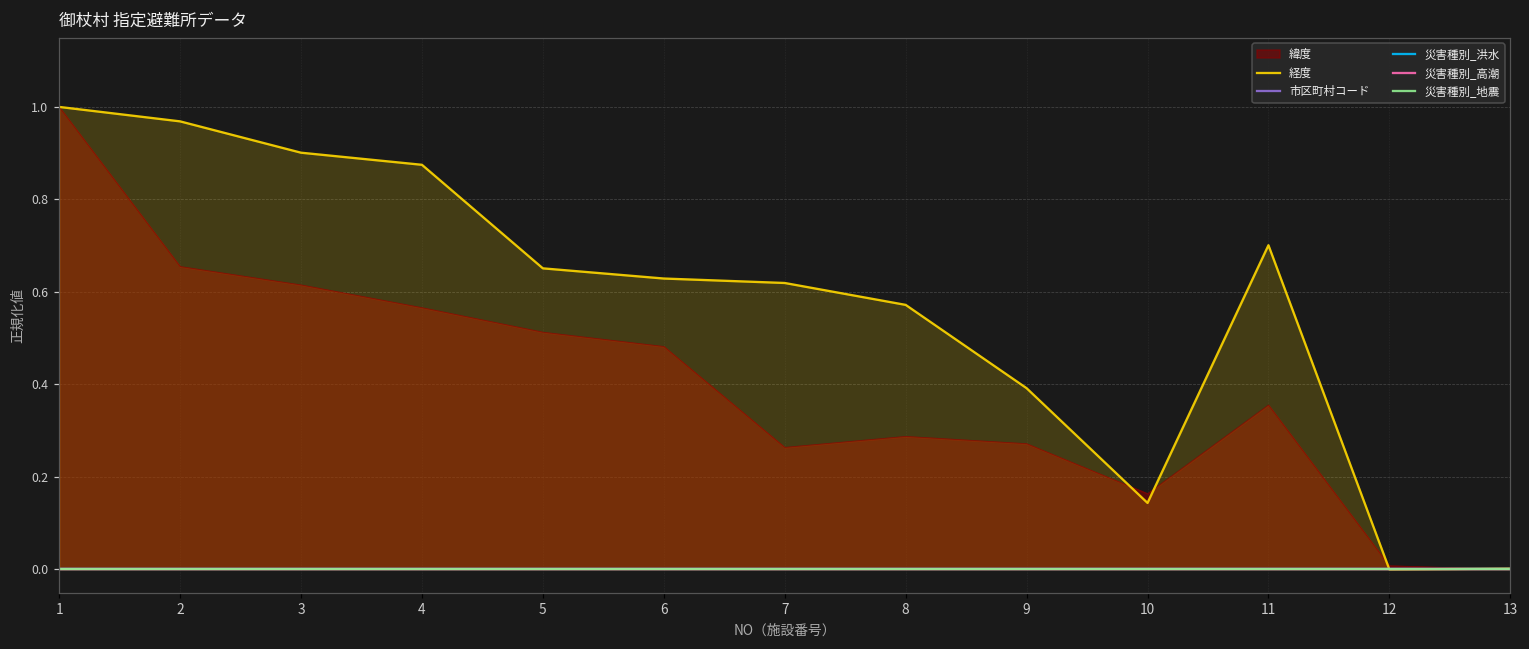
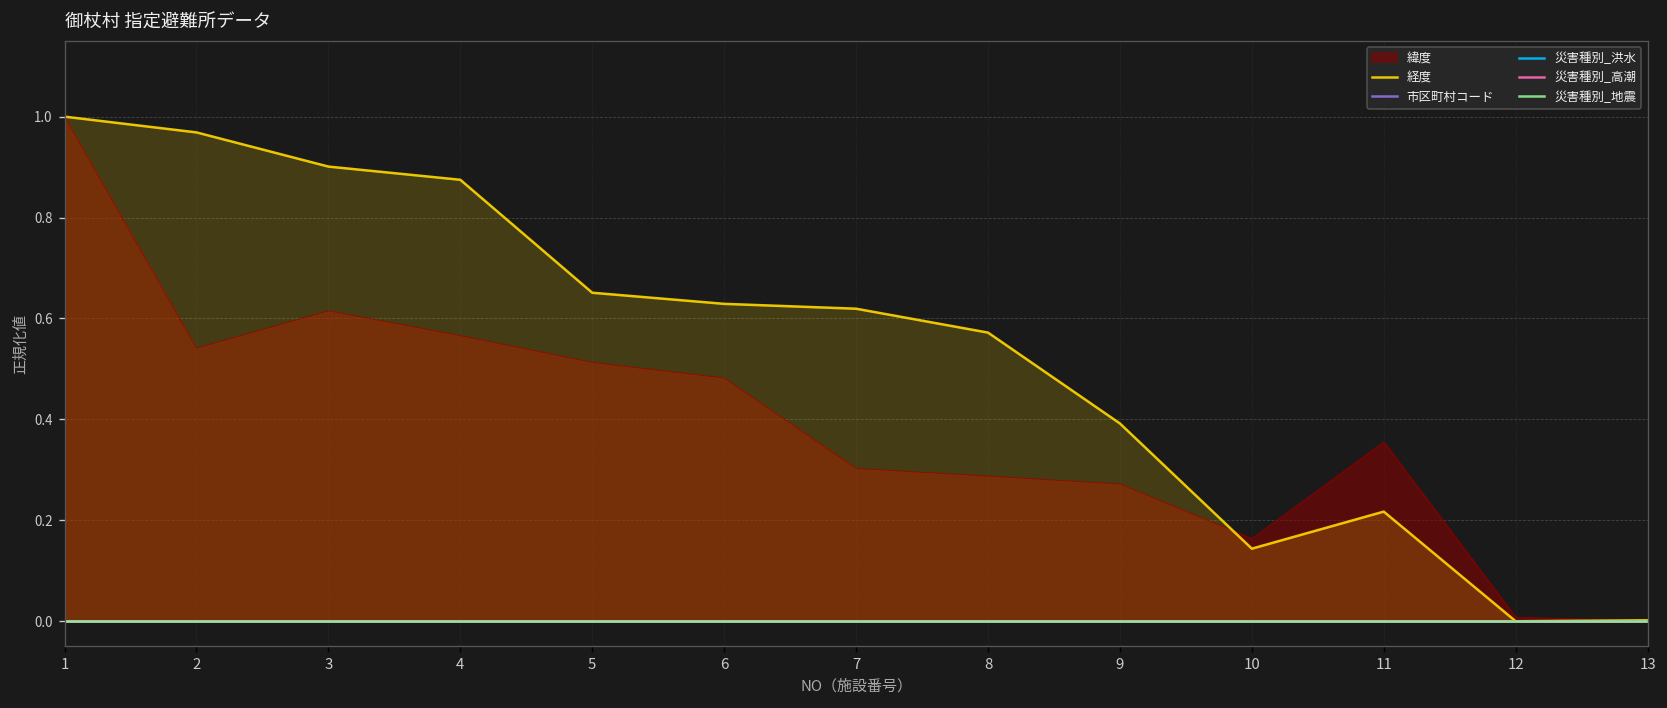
緯度, 2: 0.65 -> 0.54
緯度, 7: 0.26 -> 0.30
経度, 11: 0.70 -> 0.22
